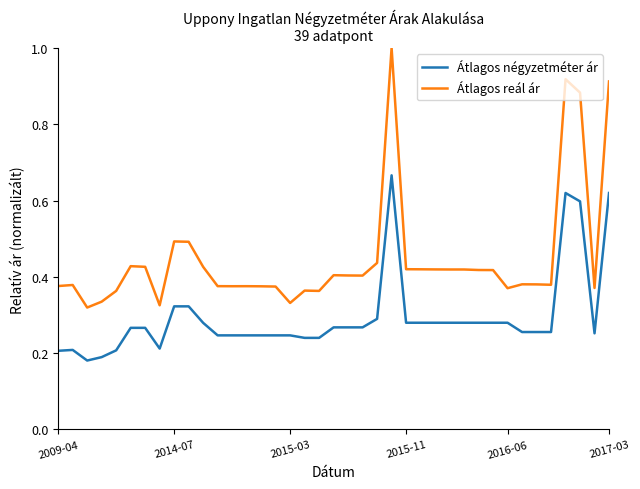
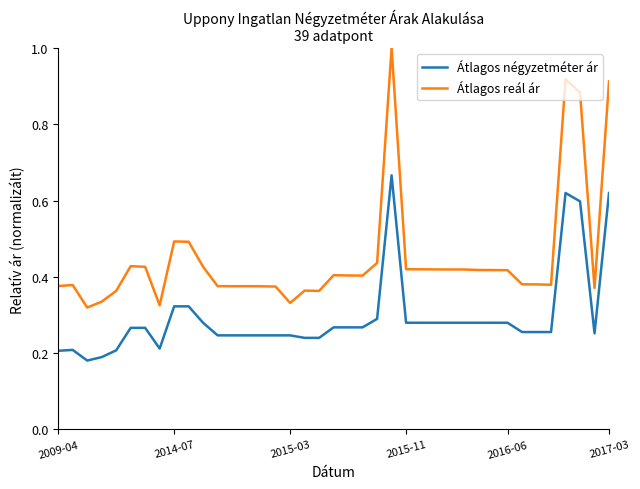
Átlagos reál ár, 2016-06: 0.37 -> 0.42
